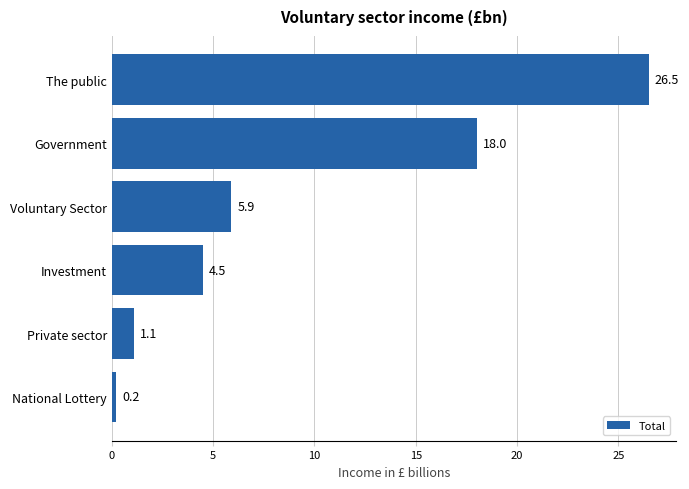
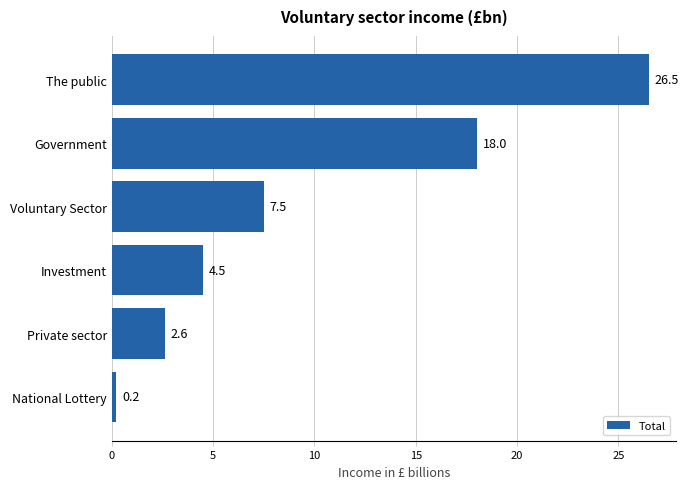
Voluntary Sector: 5.9 -> 7.5
Private sector: 1.1 -> 2.6
